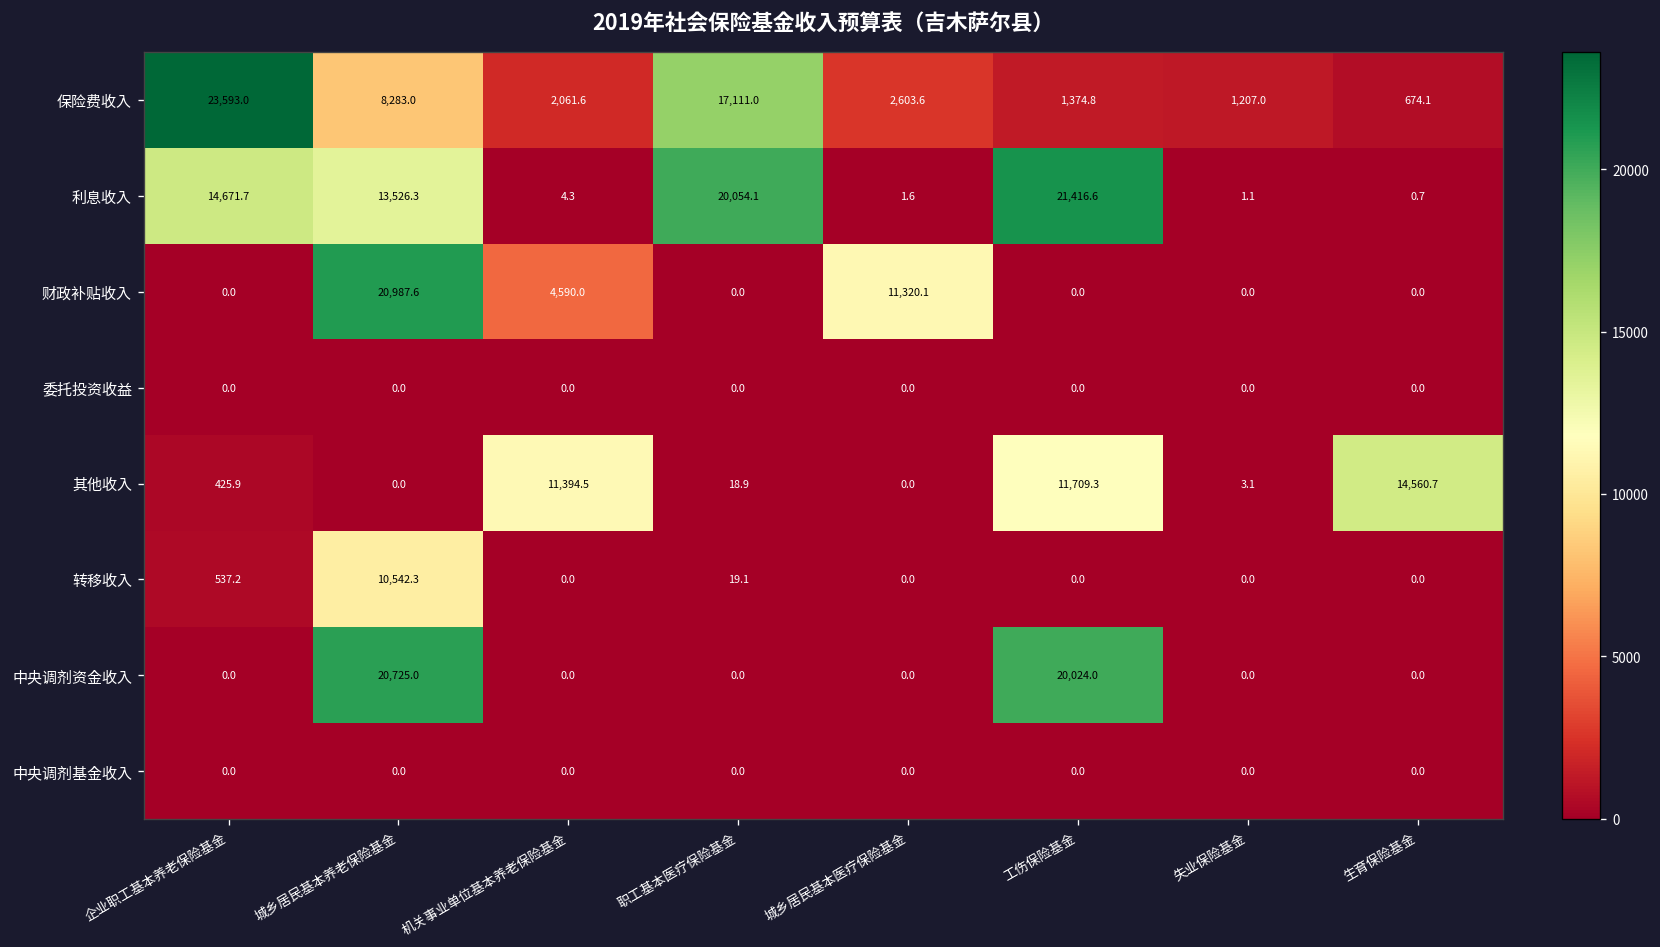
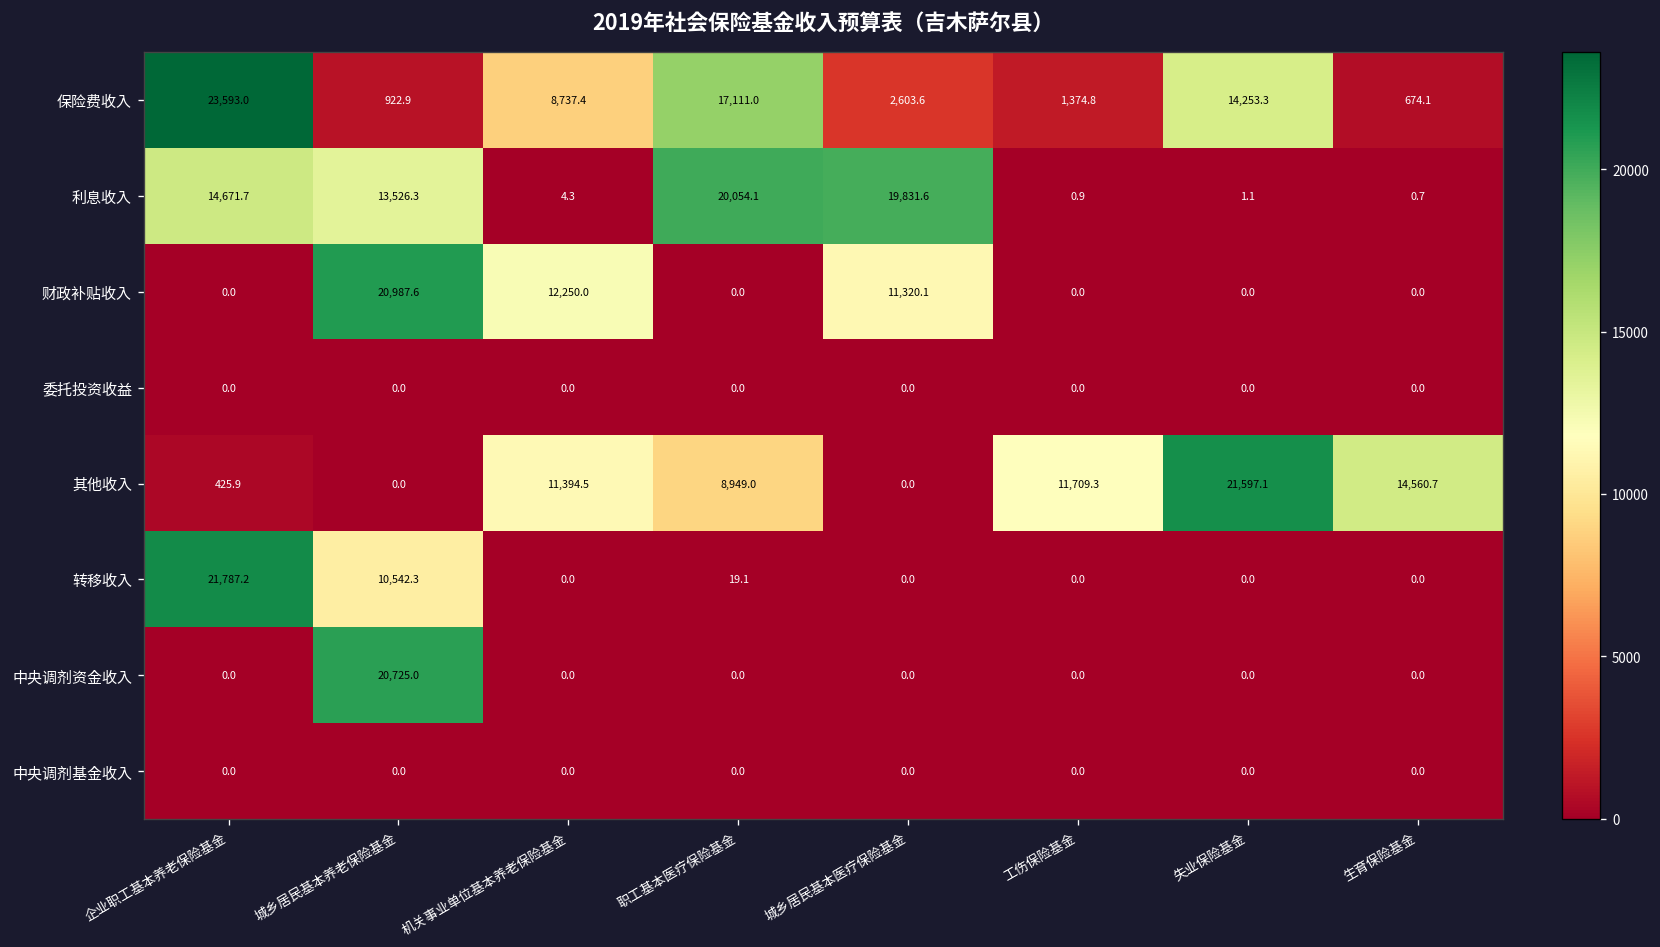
保险费收入, 城乡居民基本养老保险基金: 8,283.0 -> 922.9
保险费收入, 机关事业单位基本养老保险基金: 2,061.6 -> 8,737.4
保险费收入, 失业保险基金: 1,207.0 -> 14,253.3
利息收入, 城乡居民基本医疗保险基金: 1.6 -> 19,831.6
利息收入, 工伤保险基金: 21,416.6 -> 0.9
财政补贴收入, 机关事业单位基本养老保险基金: 4,590.0 -> 12,250.0
其他收入, 职工基本医疗保险基金: 18.9 -> 8,949.0
其他收入, 失业保险基金: 3.1 -> 21,597.1
转移收入, 企业职工基本养老保险基金: 537.2 -> 21,787.2
中央调剂资金收入, 工伤保险基金: 20,024.0 -> 0.0
